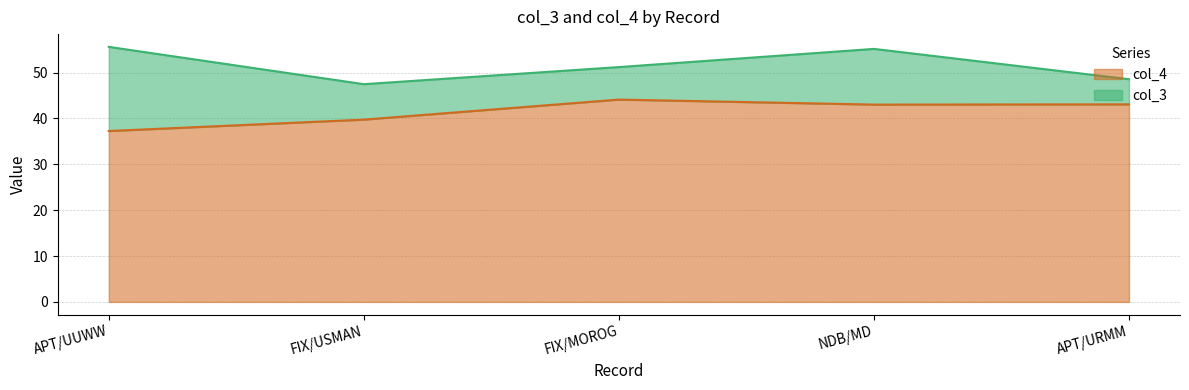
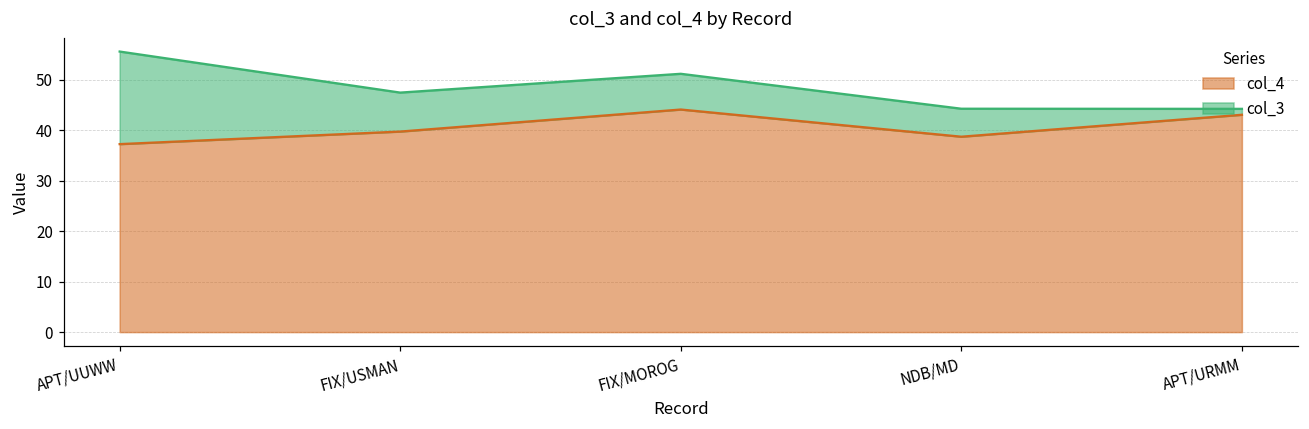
col_4, NDB/MD: 43 -> 39
col_3, NDB/MD: 55 -> 44
col_3, APT/URMM: 49 -> 44
